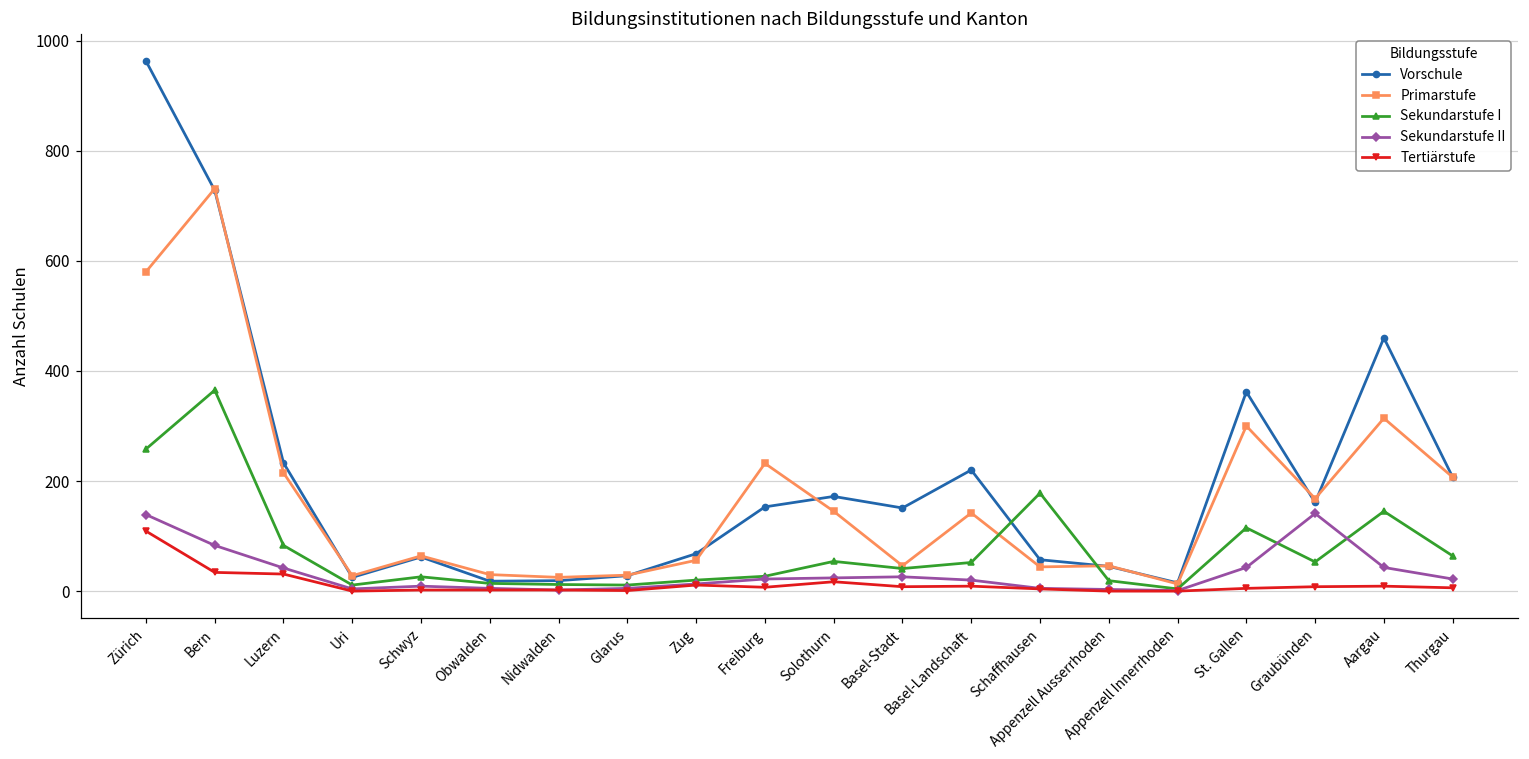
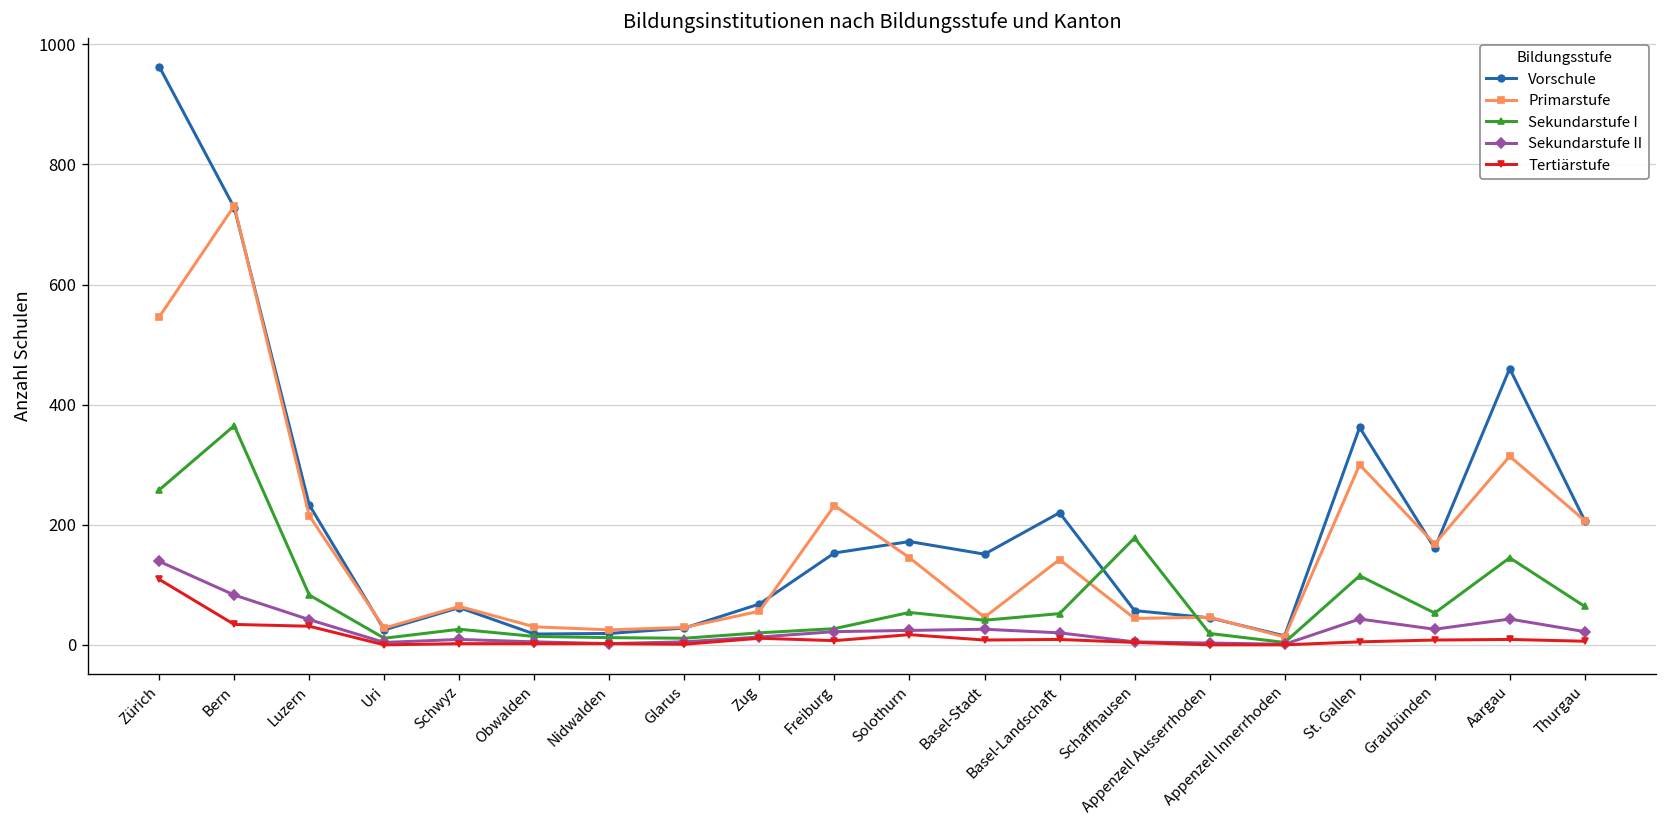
Primarstufe, Zürich: 580 -> 550
Sekundarstufe II, Graubünden: 140 -> 30
